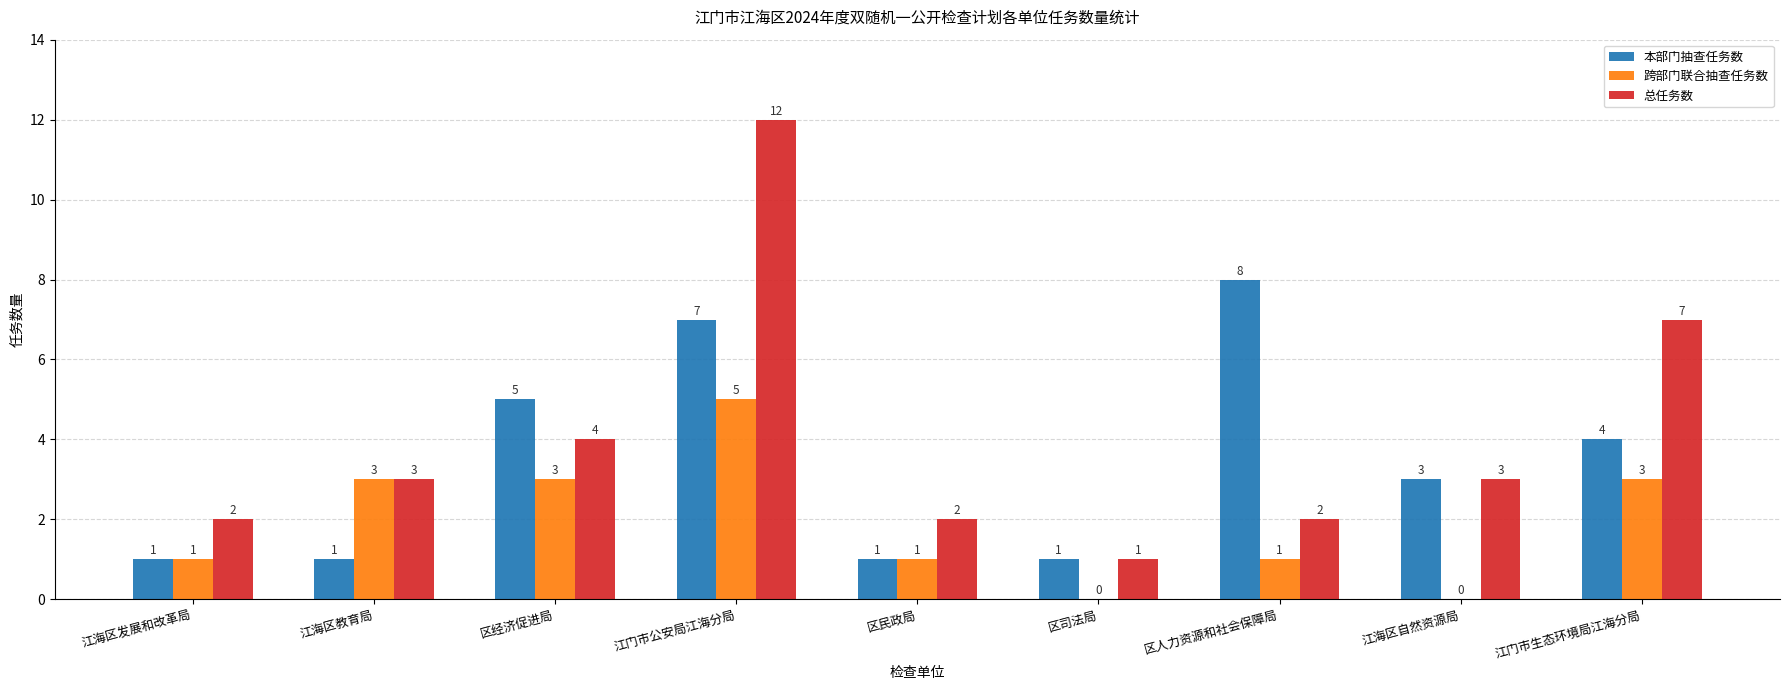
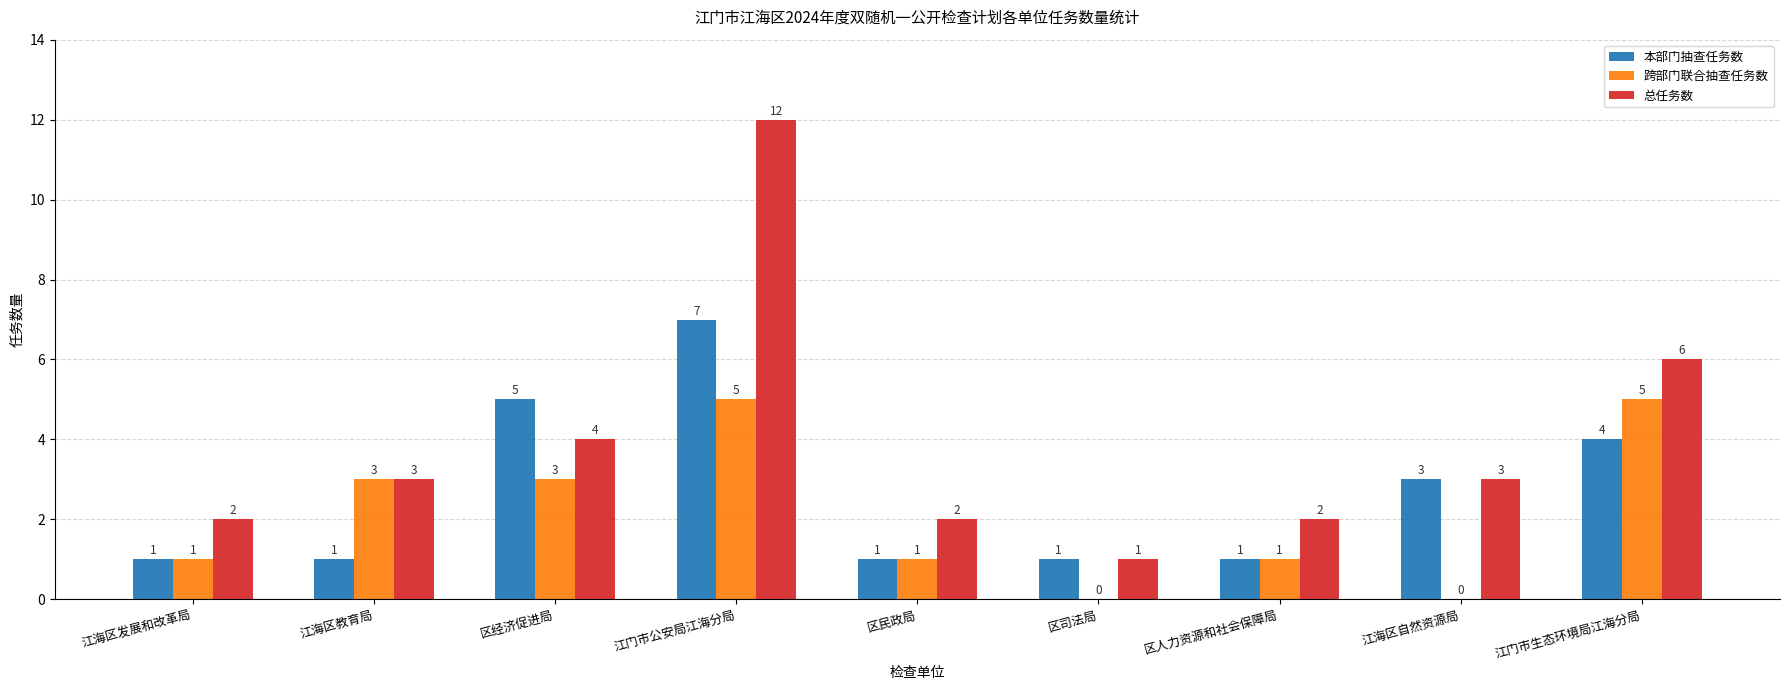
本部门抽查任务数, 区人力资源和社会保障局: 8 -> 1
跨部门联合抽查任务数, 江门市生态环境局江海分局: 3 -> 5
总任务数, 江门市生态环境局江海分局: 7 -> 6
